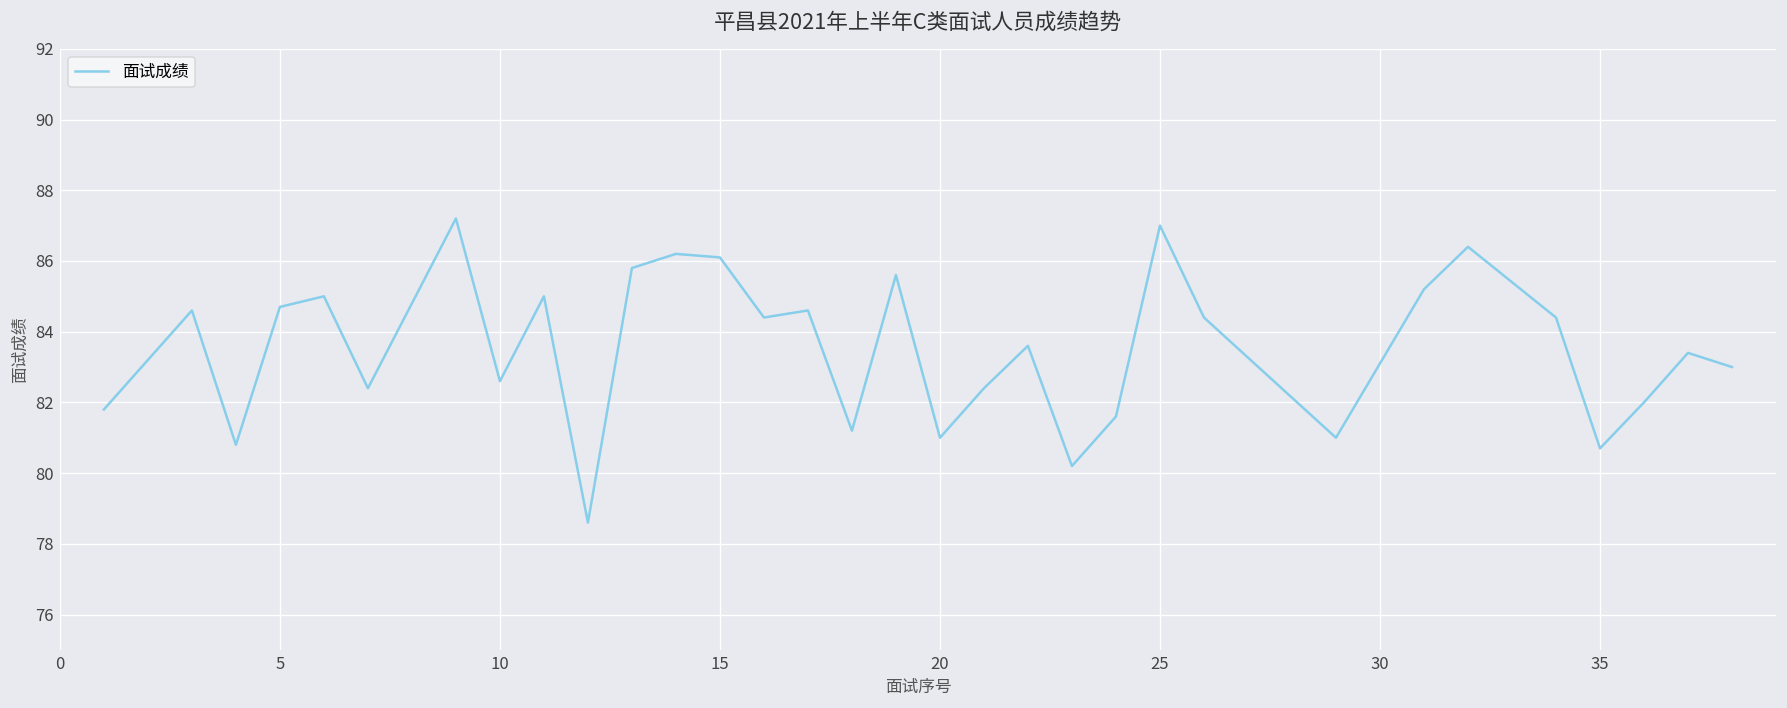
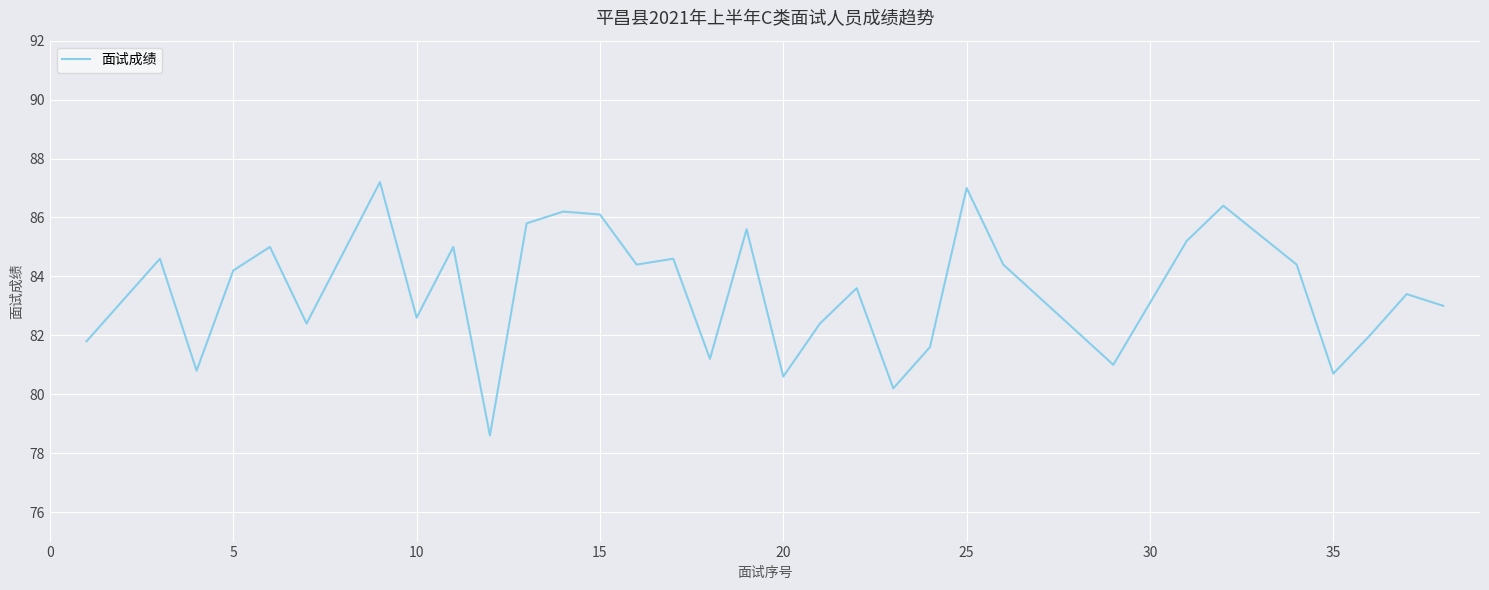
5: 84.7 -> 84.2
20: 81.0 -> 80.6
